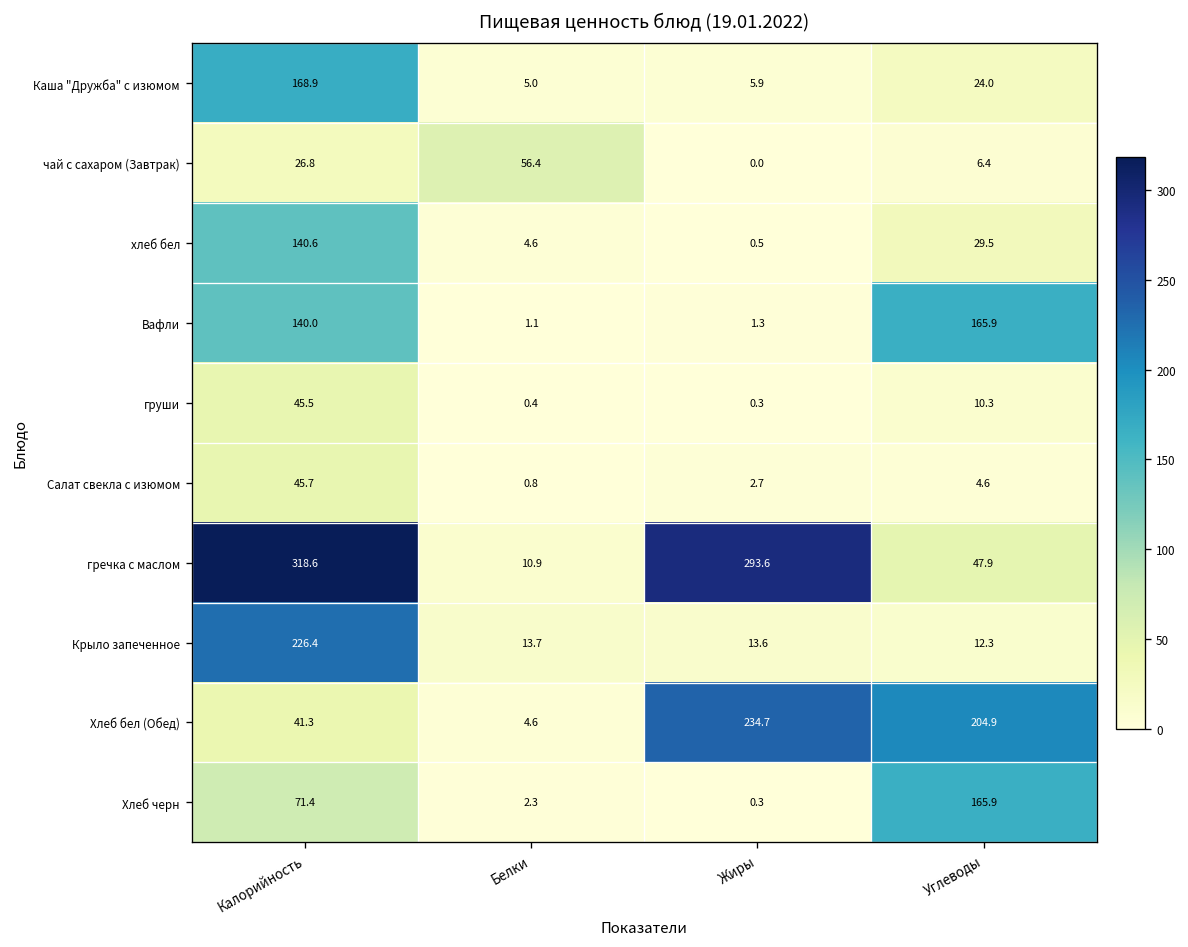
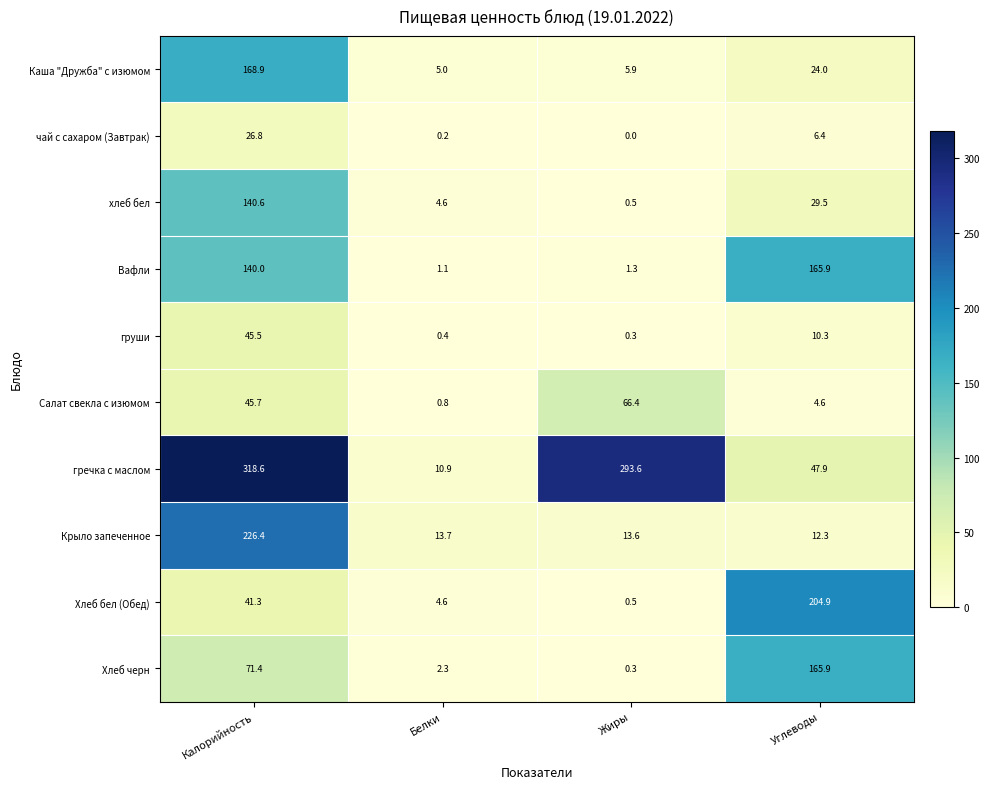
чай с сахаром (Завтрак), Белки: 56.4 -> 0.2
Салат свекла с изюмом, Жиры: 2.7 -> 66.4
Хлеб бел (Обед), Жиры: 234.7 -> 0.5
